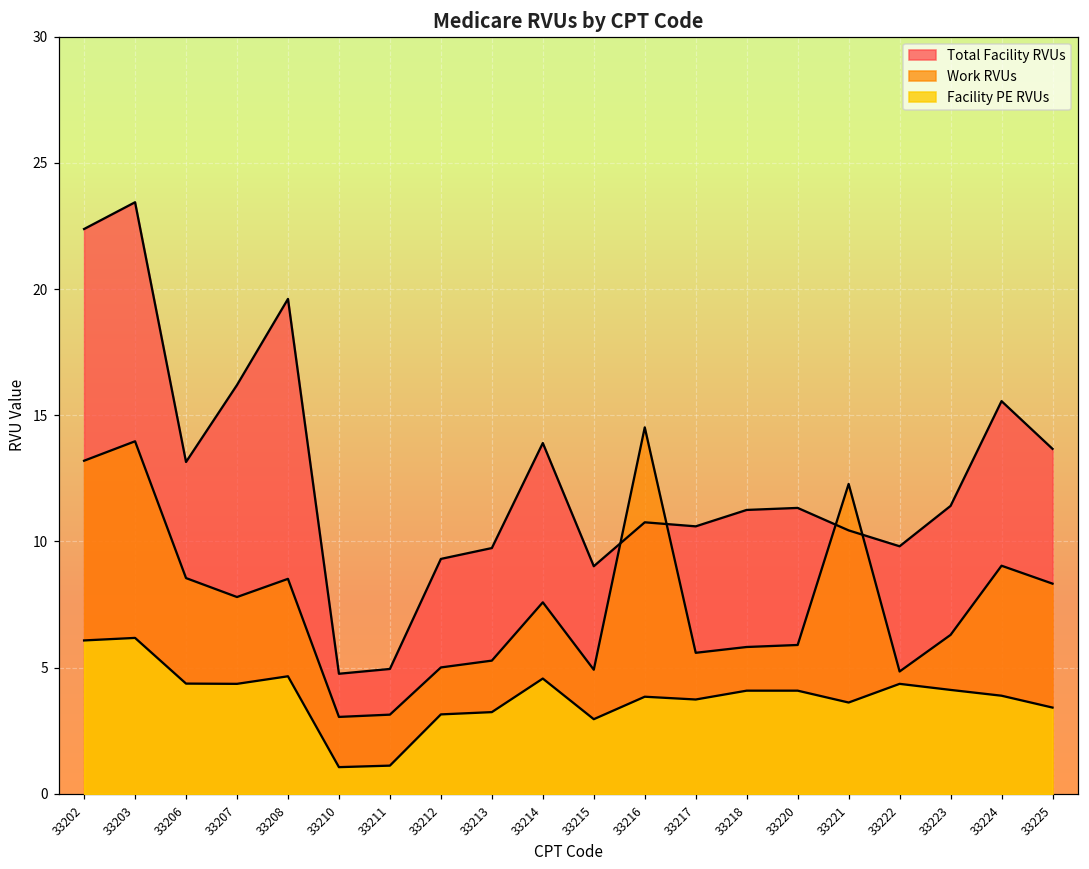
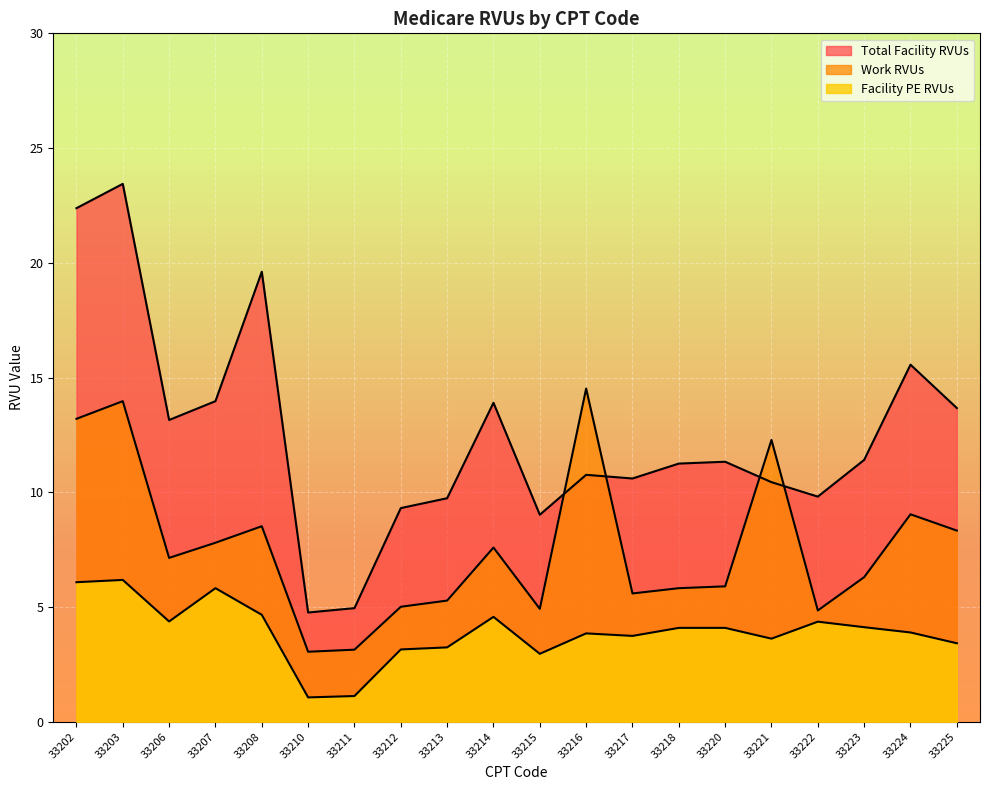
Work RVUs, 33206: 8.6 -> 7.1
Total Facility RVUs, 33207: 16.2 -> 14.0
Facility PE RVUs, 33207: 4.4 -> 5.8
